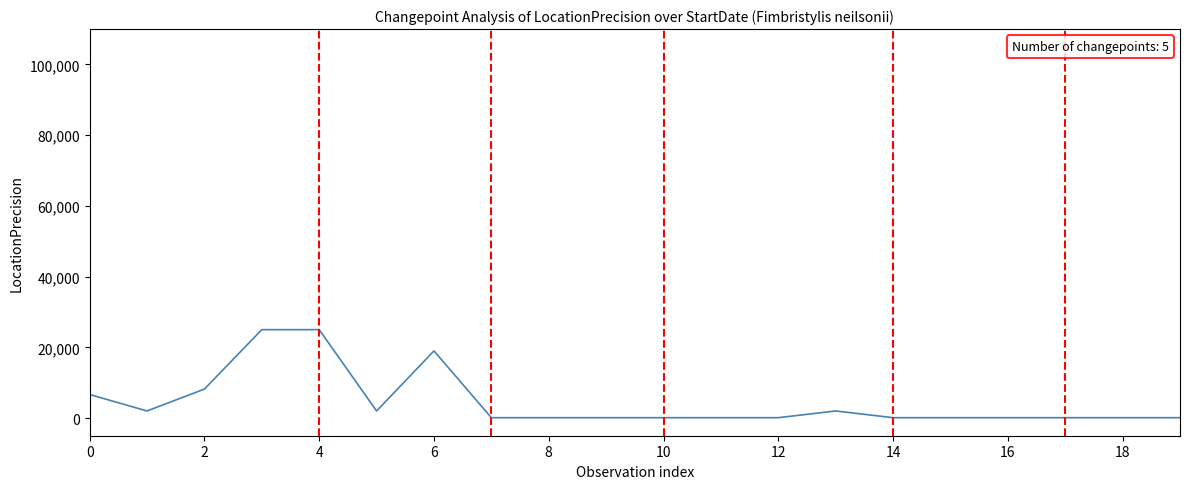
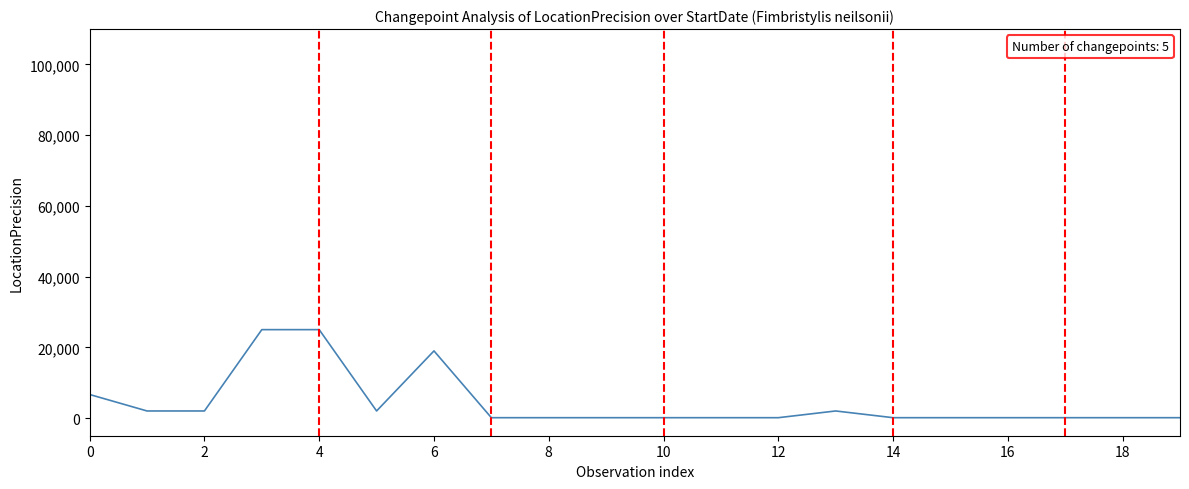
2: 8,000 -> 2,000
